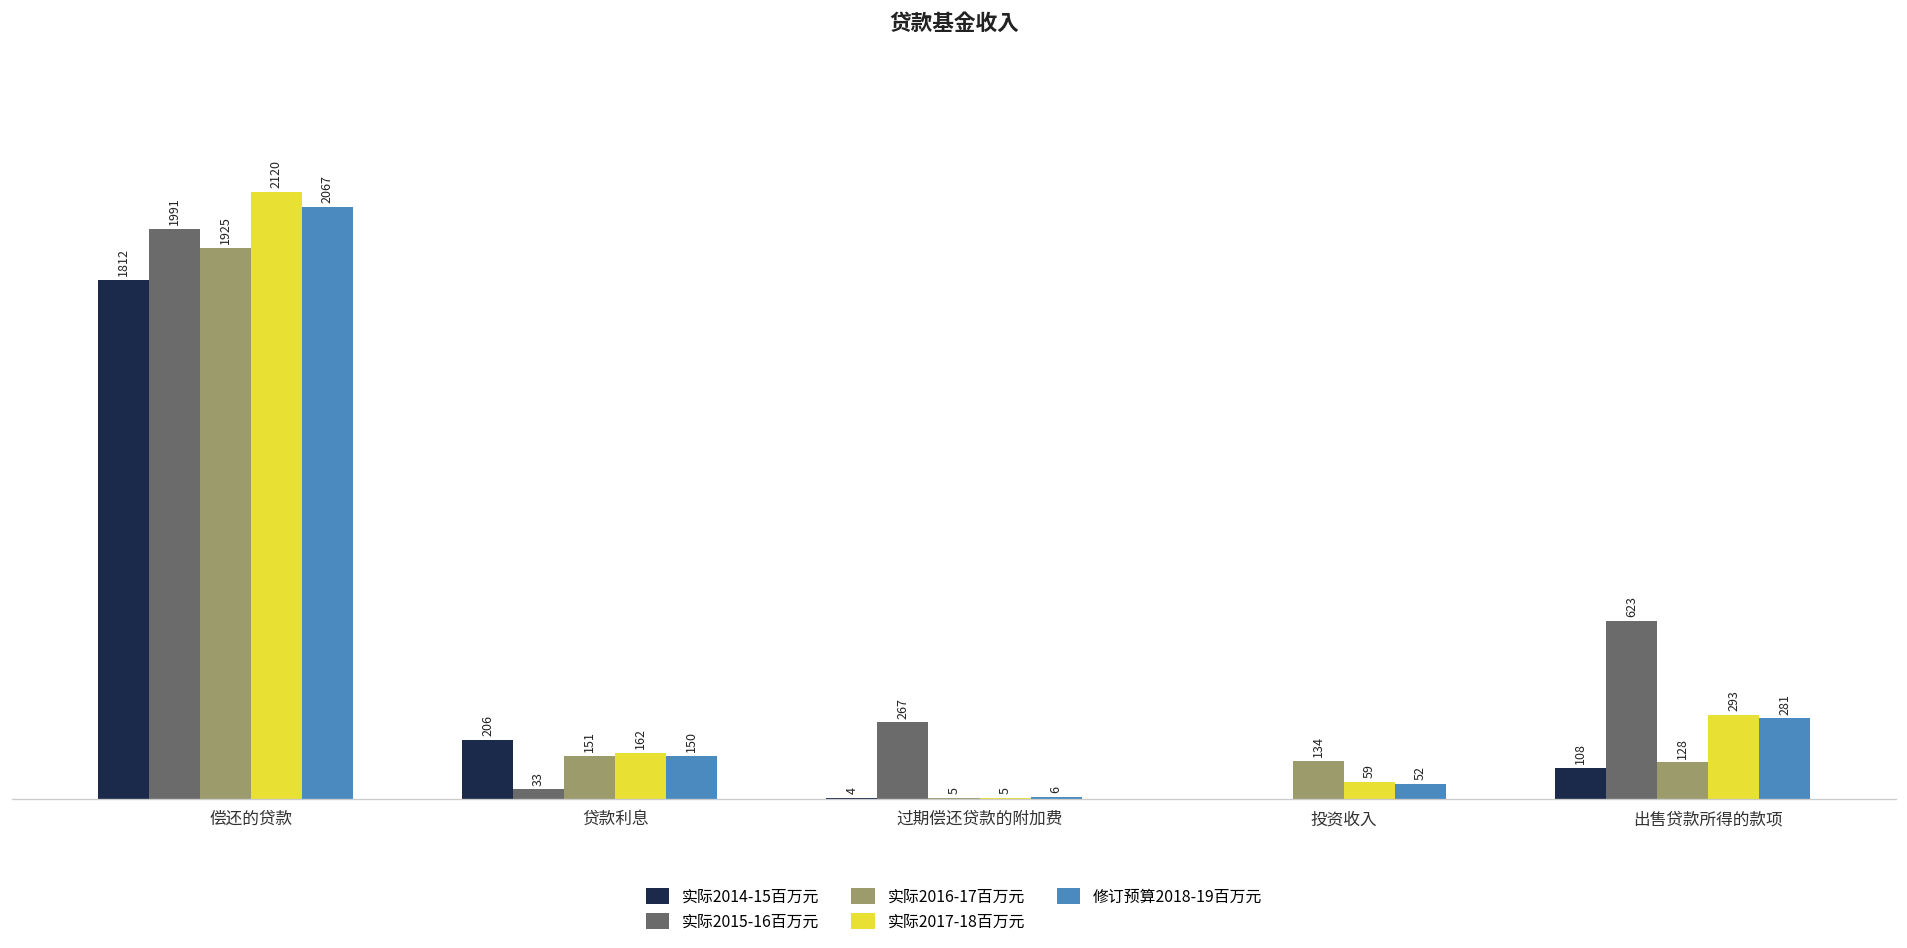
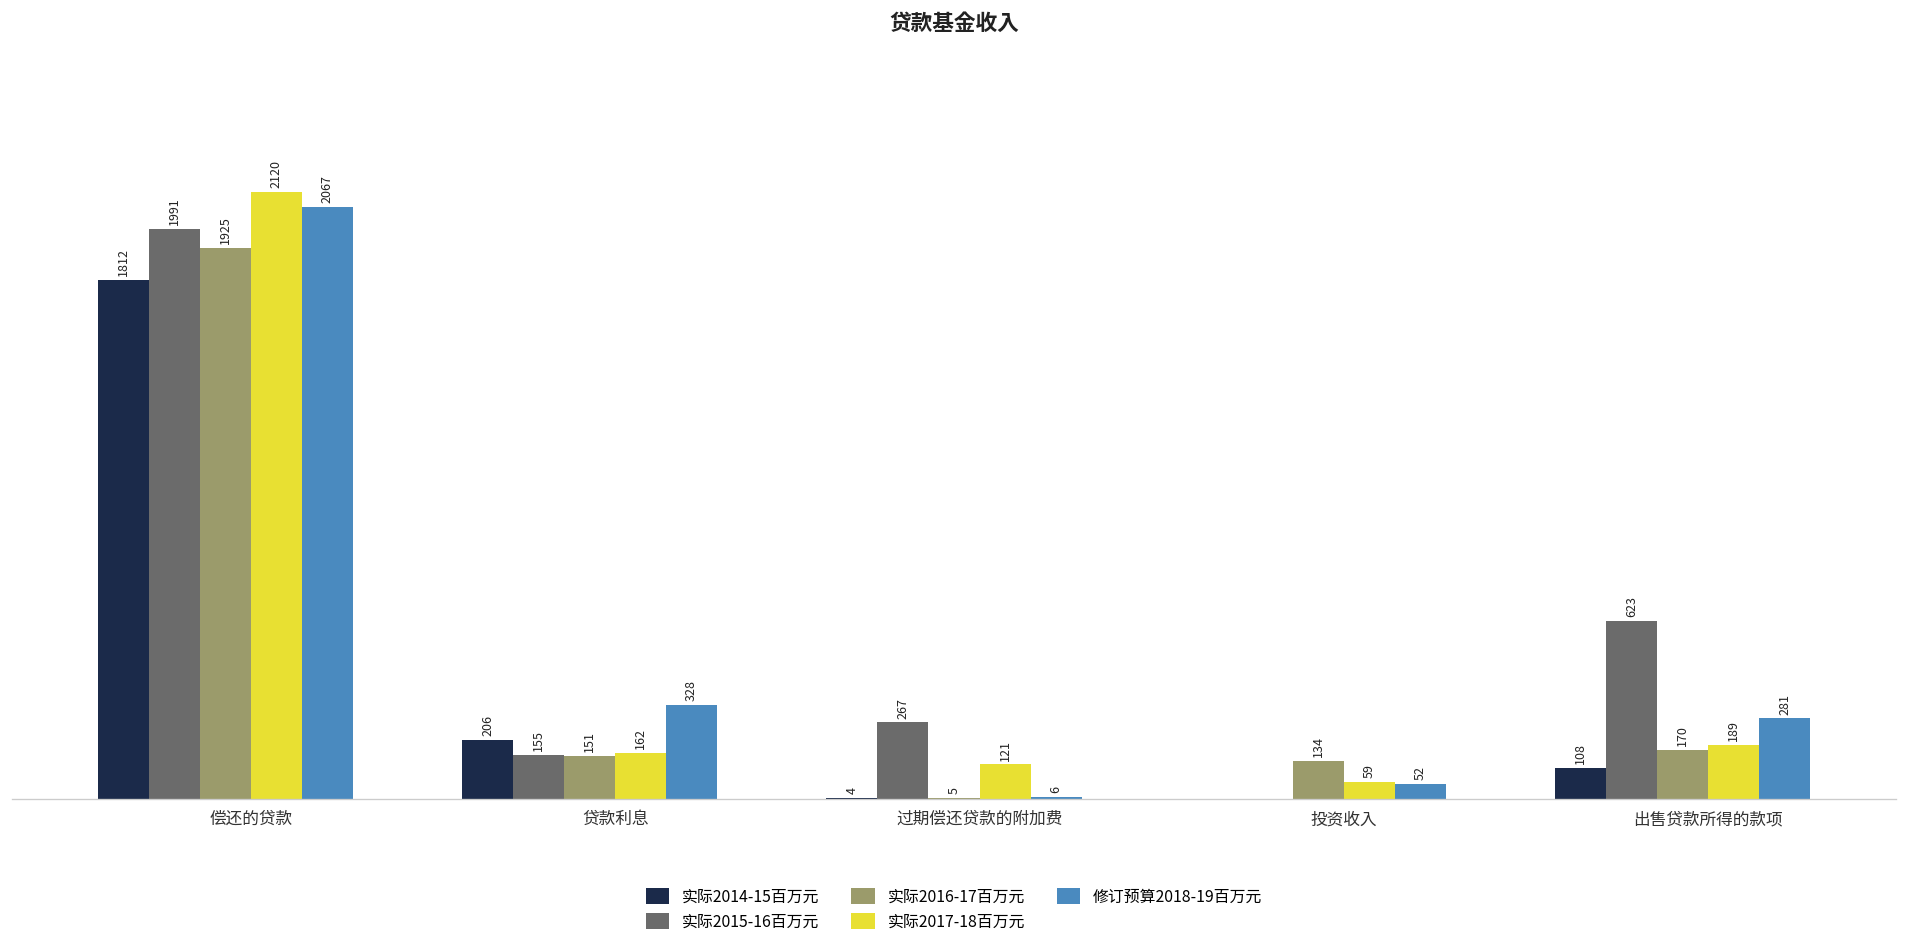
实际2015-16百万元, 贷款利息: 33 -> 155
修订预算2018-19百万元, 贷款利息: 150 -> 328
实际2017-18百万元, 过期偿还贷款的附加费: 5 -> 121
实际2016-17百万元, 出售贷款所得的款项: 128 -> 170
实际2017-18百万元, 出售贷款所得的款项: 293 -> 189
